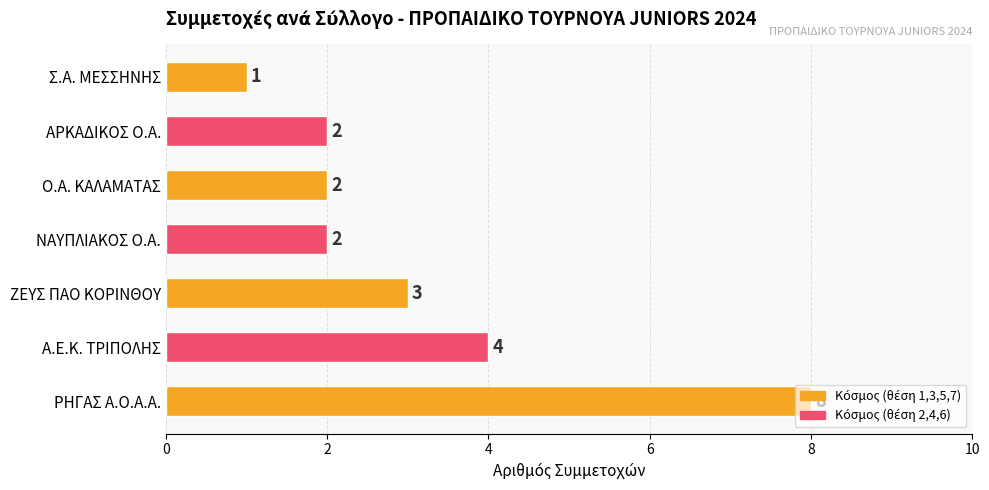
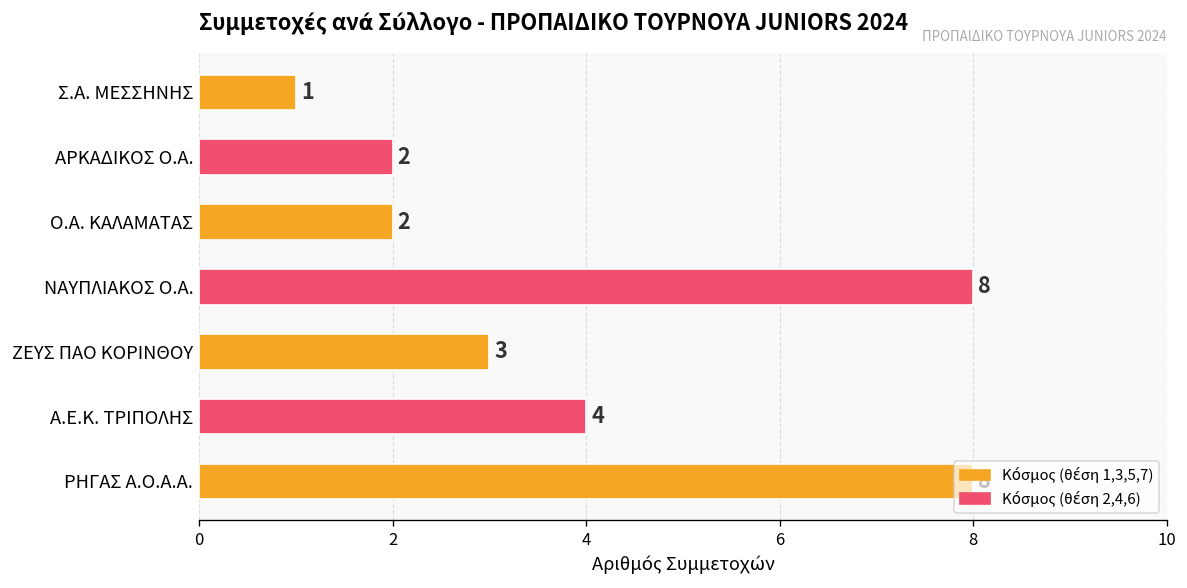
ΝΑΥΠΛΙΑΚΟΣ Ο.Α.: 2 -> 8
